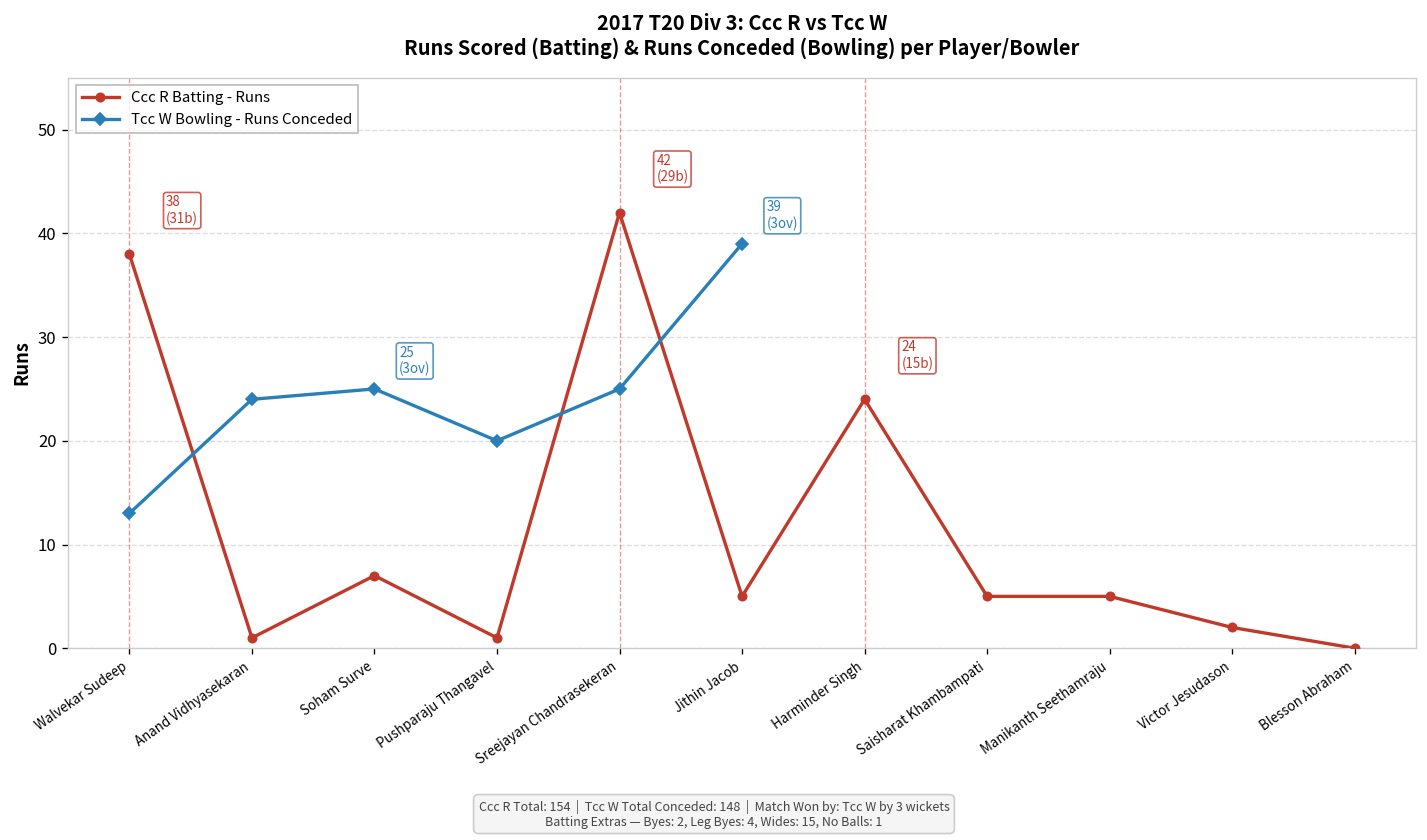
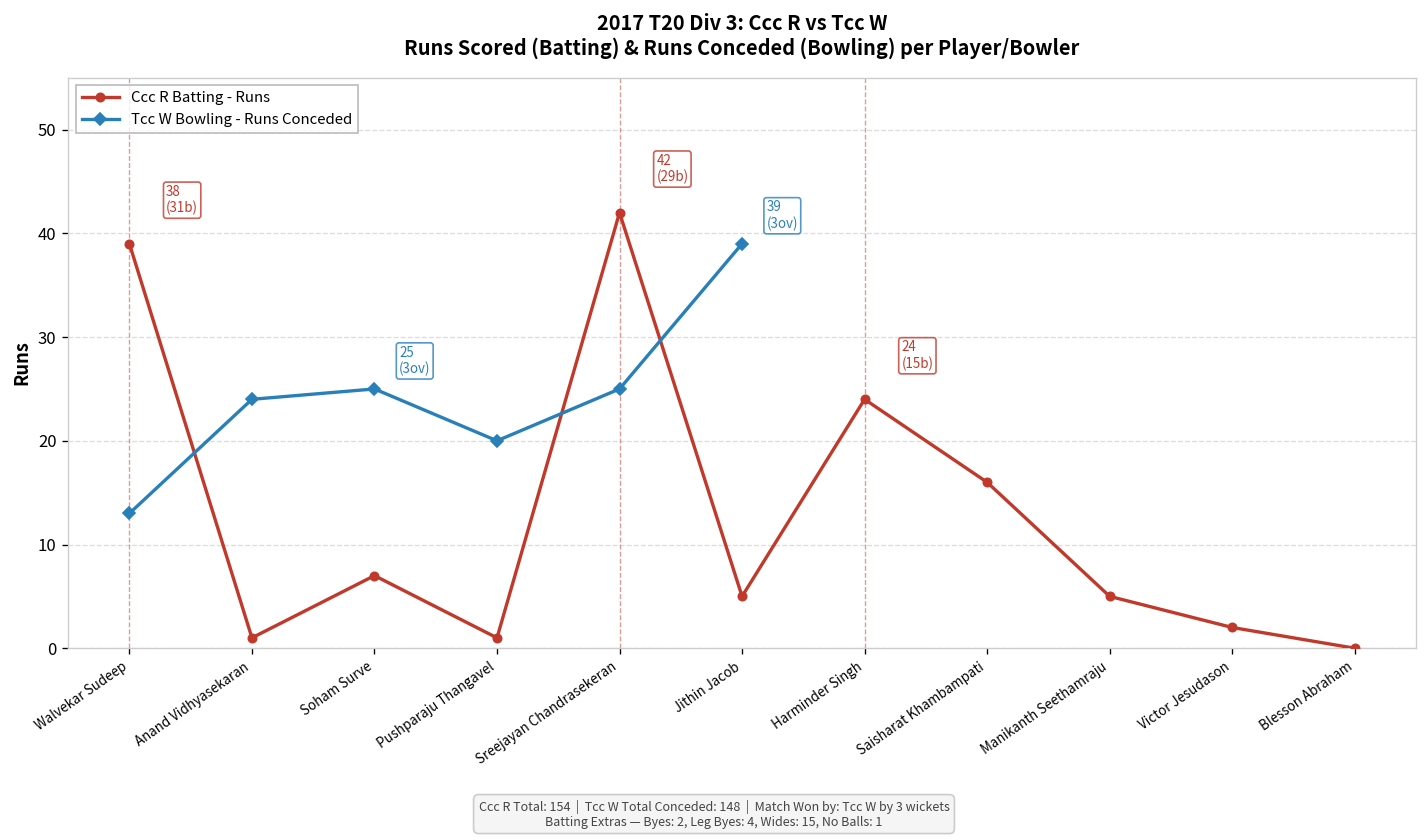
Ccc R Batting - Runs, Walvekar Sudeep: 38 -> 39
Ccc R Batting - Runs, Saisharat Khambampati: 5 -> 16
